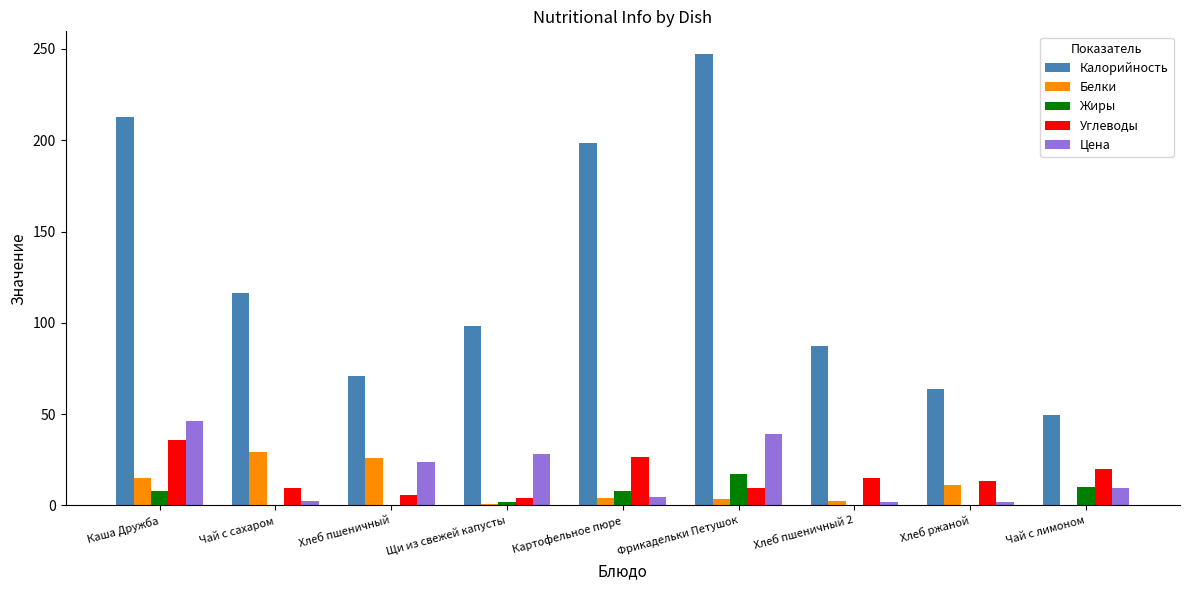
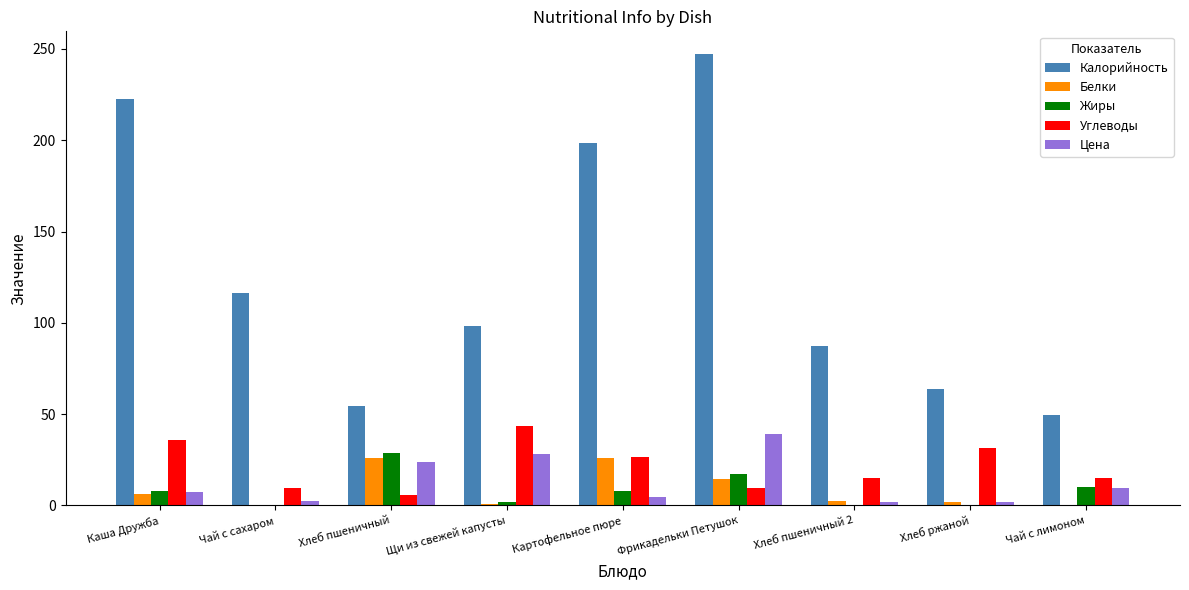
Калорийность, Каша Дружба: 213 -> 223
Белки, Каша Дружба: 15 -> 6
Цена, Каша Дружба: 46 -> 7
Белки, Чай с сахаром: 29 -> 0
Калорийность, Хлеб пшеничный: 71 -> 55
Жиры, Хлеб пшеничный: 0 -> 29
Углеводы, Щи из свежей капусты: 4 -> 43
Белки, Картофельное пюре: 4 -> 26
Белки, Фрикадельки Петушок: 3 -> 14
Белки, Хлеб ржаной: 11 -> 2
Углеводы, Хлеб ржаной: 13 -> 32
Углеводы, Чай с лимоном: 20 -> 15
